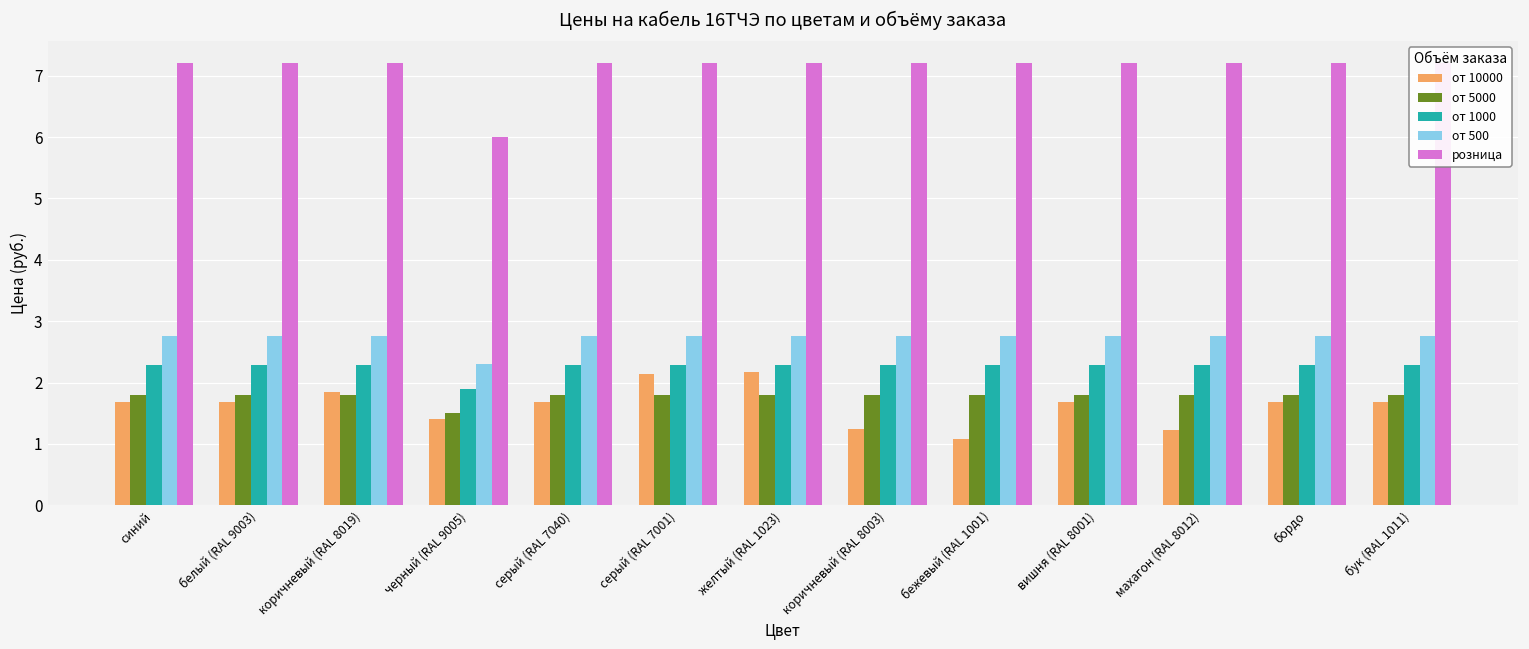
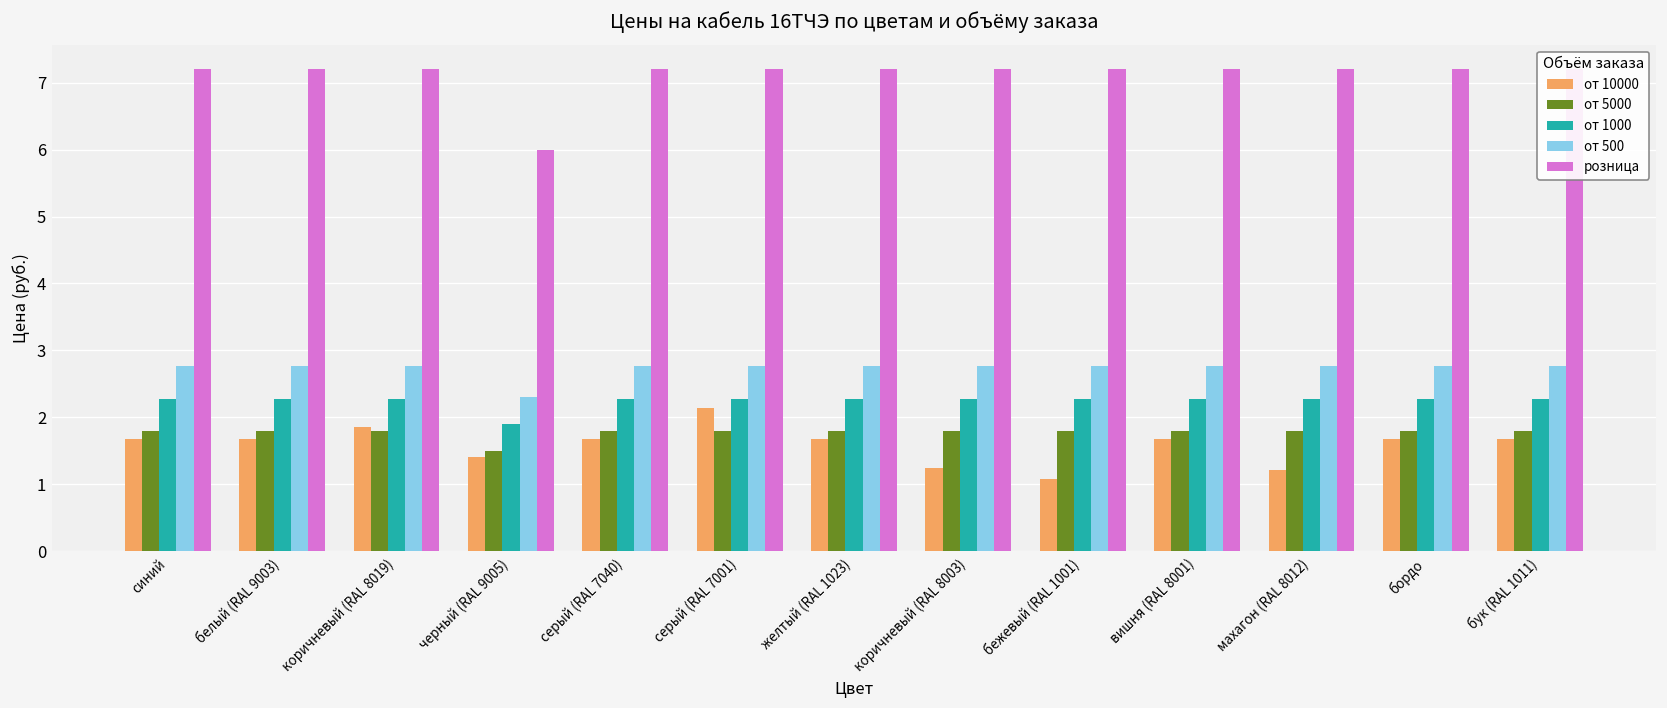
от 10000, желтый (RAL 1023): 2.2 -> 1.7
